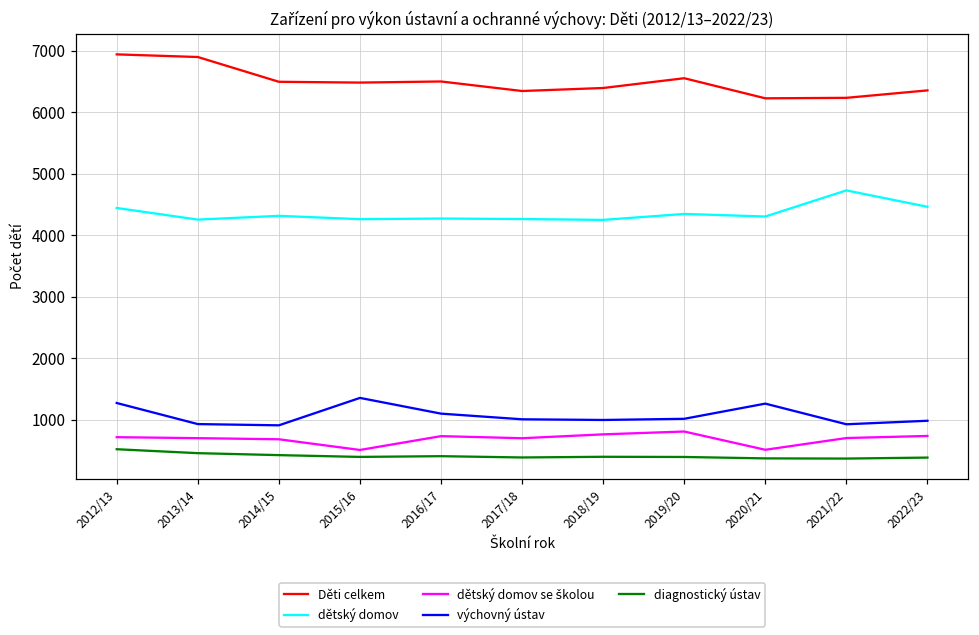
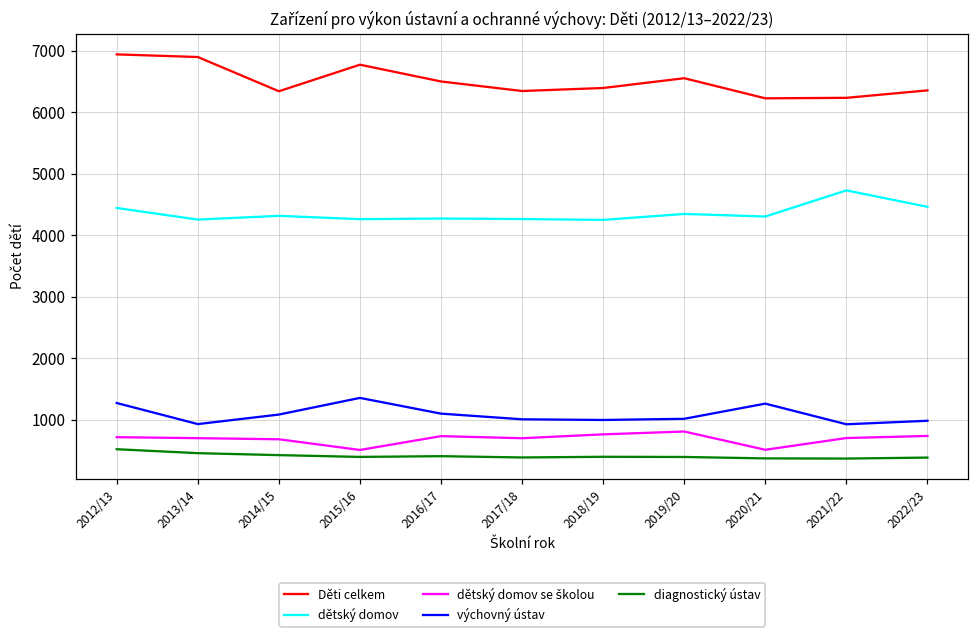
Děti celkem, 2014/15: 6500 -> 6300
výchovný ústav, 2014/15: 900 -> 1100
Děti celkem, 2015/16: 6500 -> 6800
